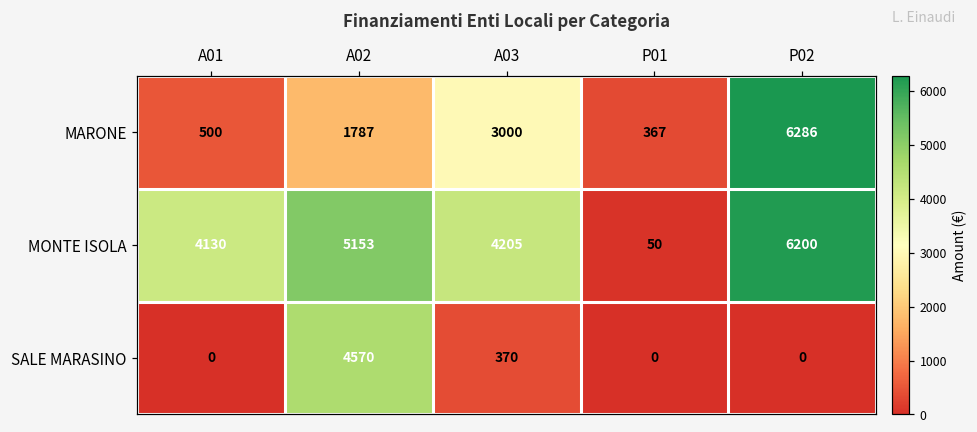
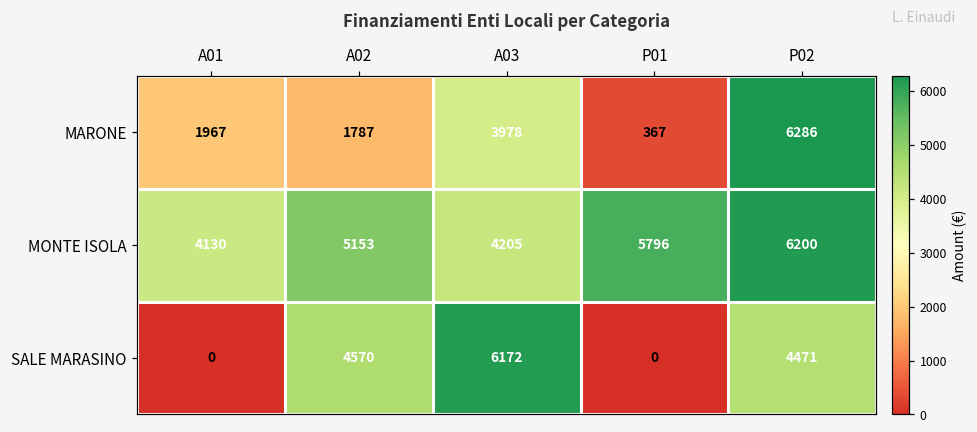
MARONE, A01: 500 -> 1967
MARONE, A03: 3000 -> 3978
MONTE ISOLA, P01: 50 -> 5796
SALE MARASINO, A03: 370 -> 6172
SALE MARASINO, P02: 0 -> 4471
